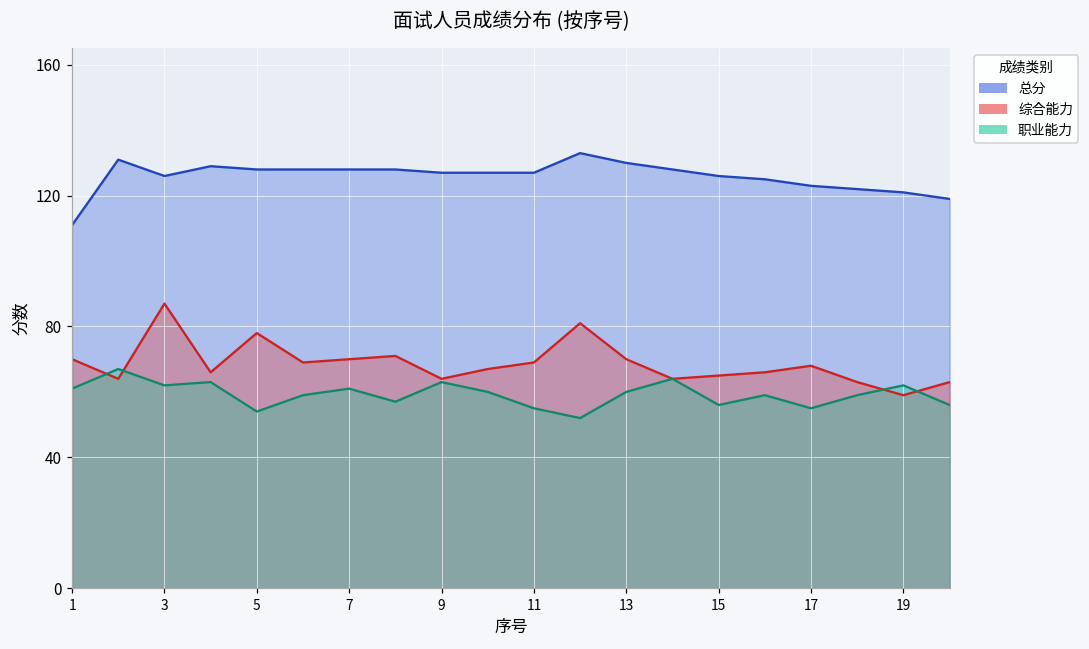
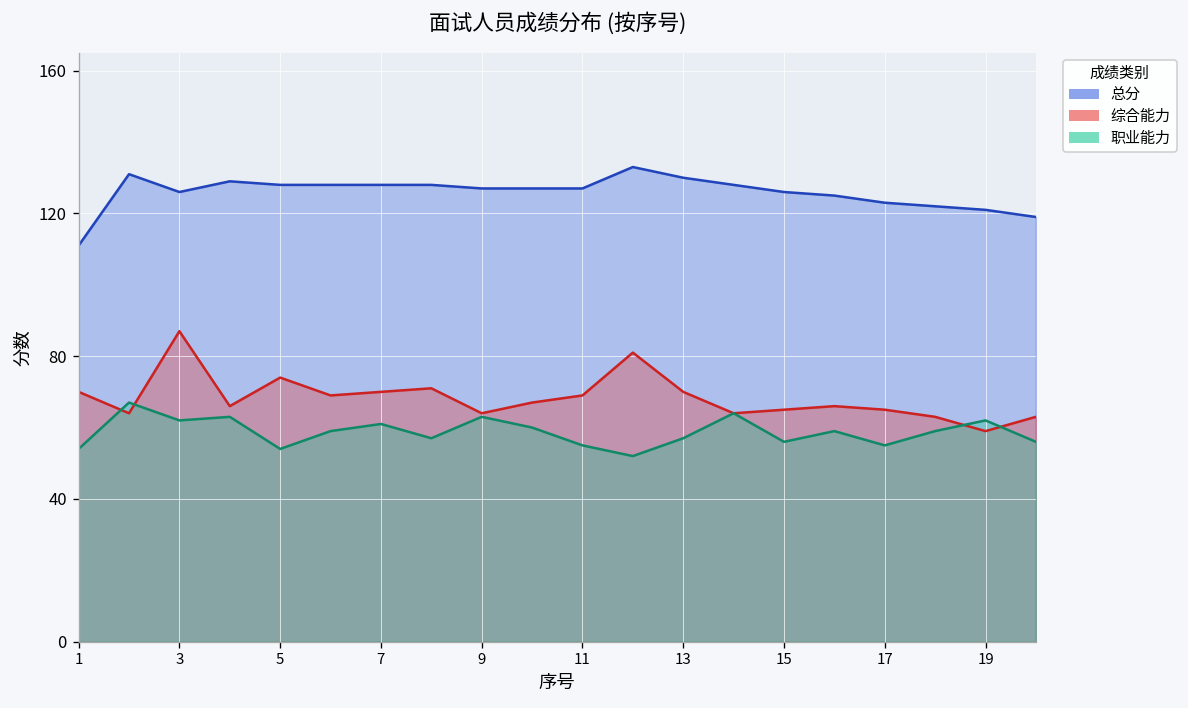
职业能力, 1: 61 -> 54
综合能力, 5: 78 -> 74
职业能力, 13: 60 -> 57
综合能力, 17: 68 -> 65
